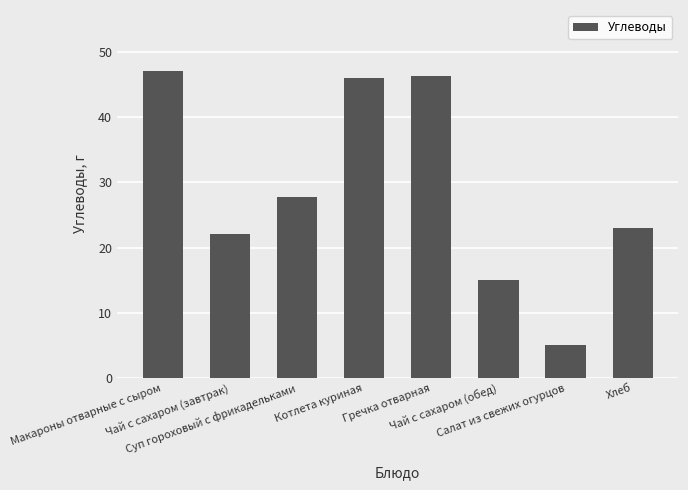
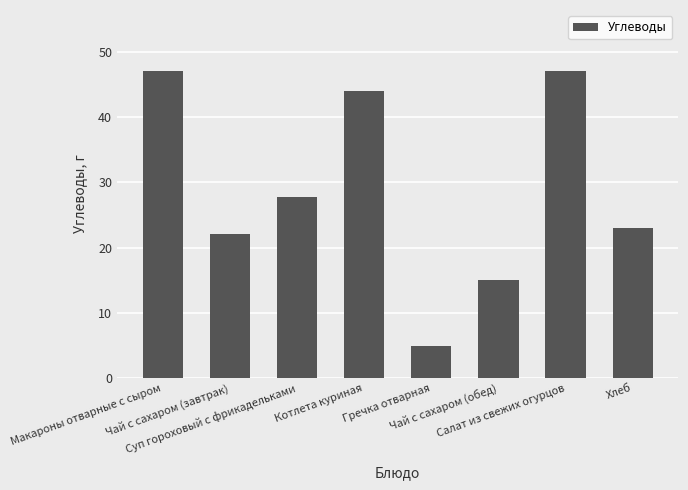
Котлета куриная: 46 -> 44
Гречка отварная: 46 -> 5
Салат из свежих огурцов: 5 -> 47
